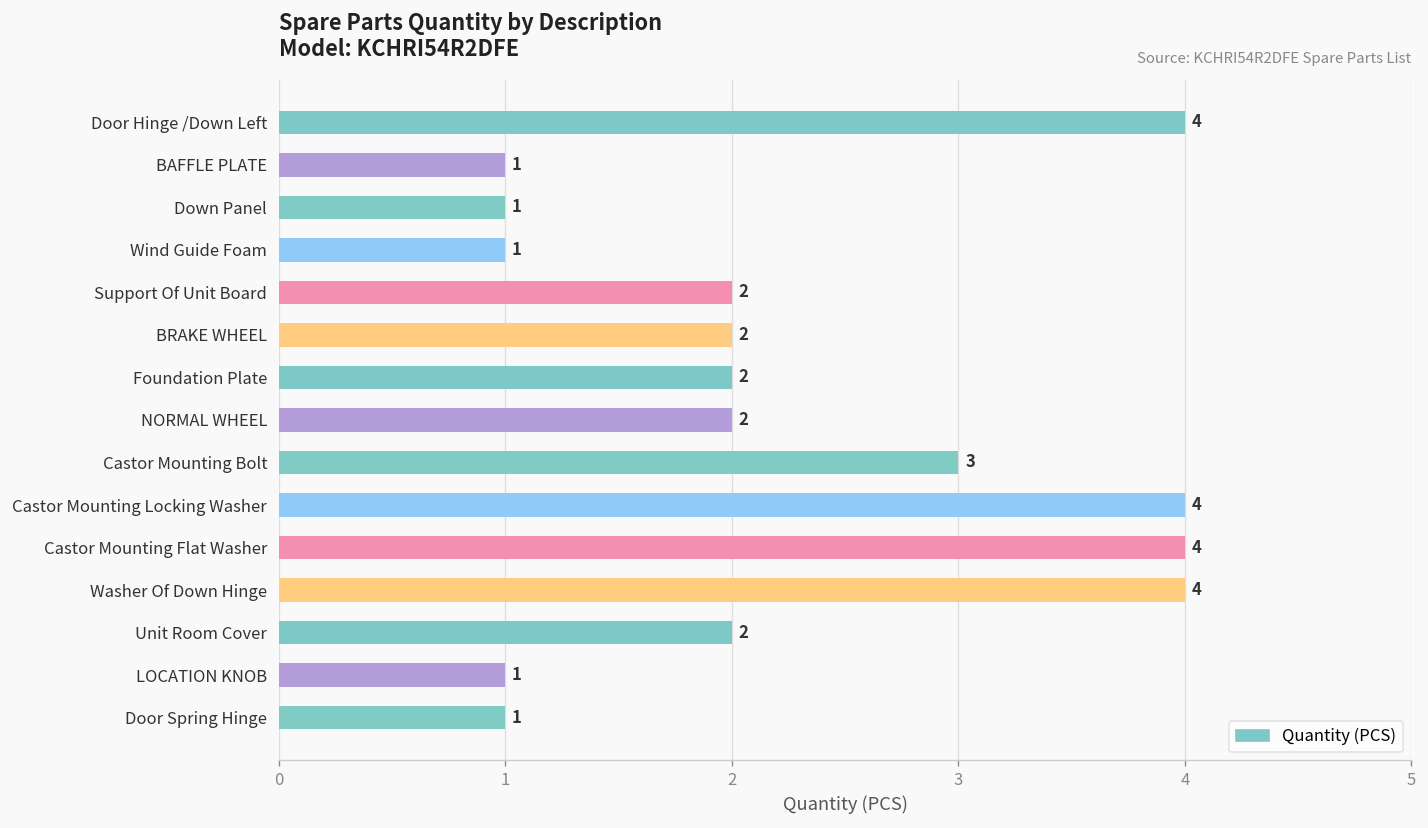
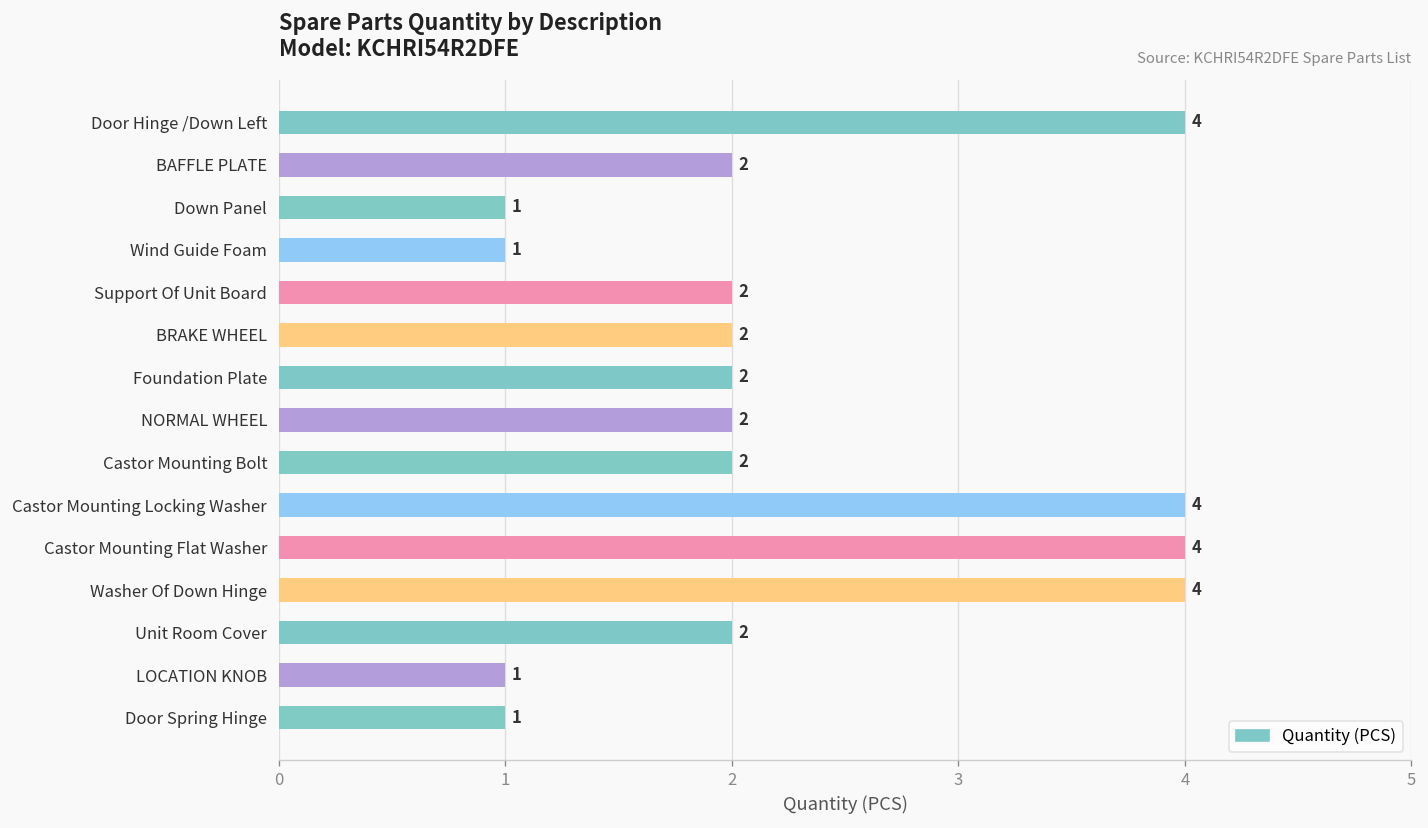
BAFFLE PLATE: 1 -> 2
Castor Mounting Bolt: 3 -> 2
